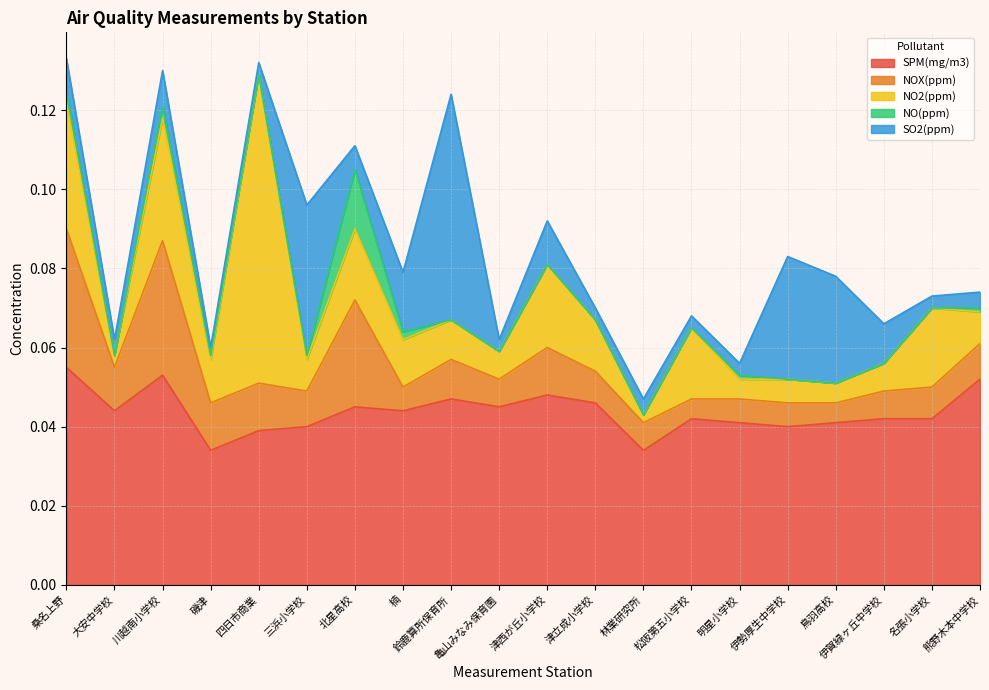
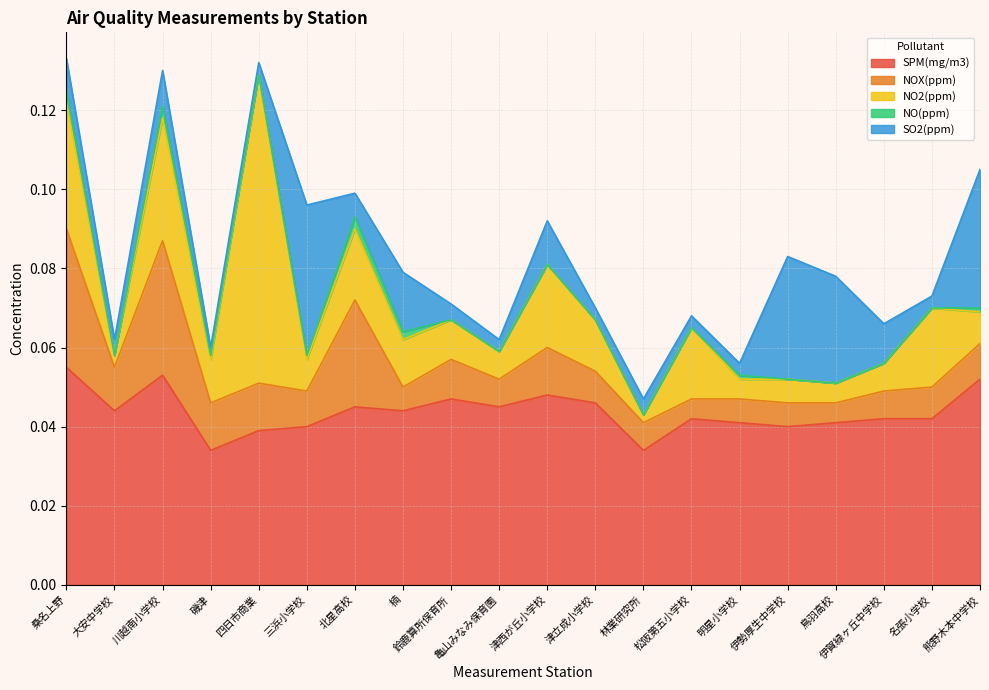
NO(ppm), 北星高校: 0.015 -> 0.003
SO2(ppm), 鈴鹿算所保育所: 0.057 -> 0.004
SO2(ppm), 熊野木本中学校: 0.004 -> 0.035
